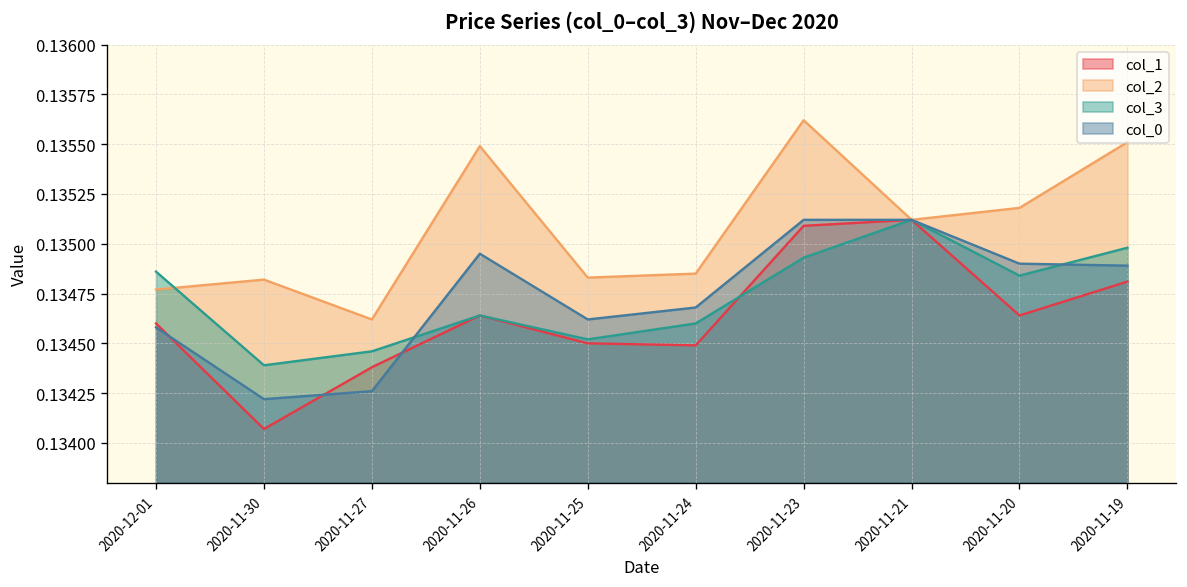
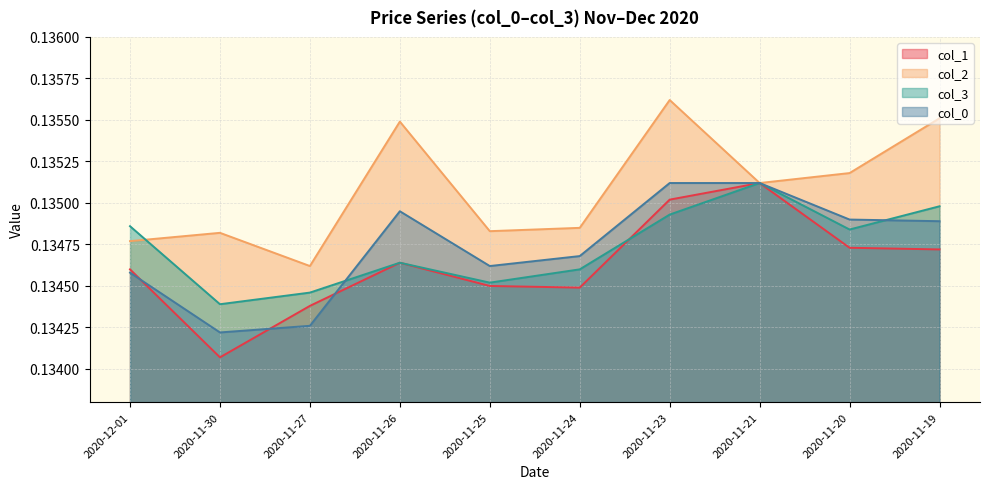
col_1, 2020-11-23: 0.13509 -> 0.13502
col_1, 2020-11-20: 0.13464 -> 0.13473
col_1, 2020-11-19: 0.13481 -> 0.13472
